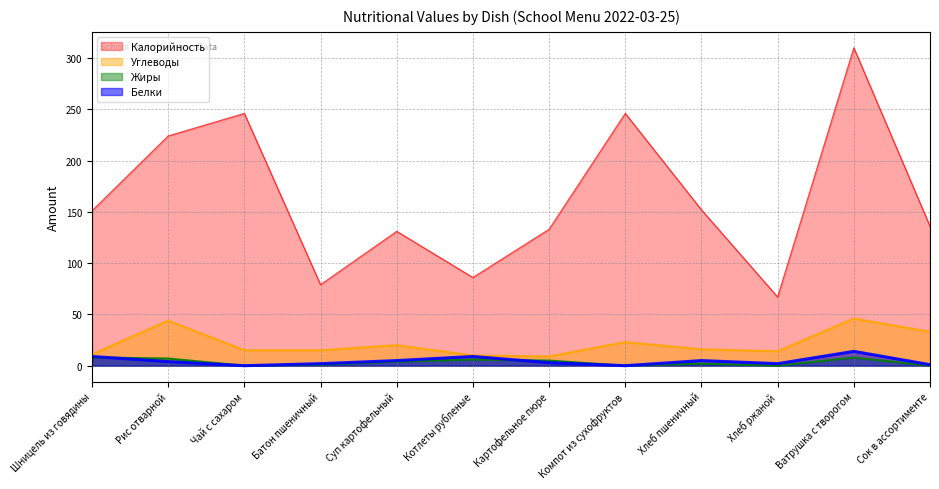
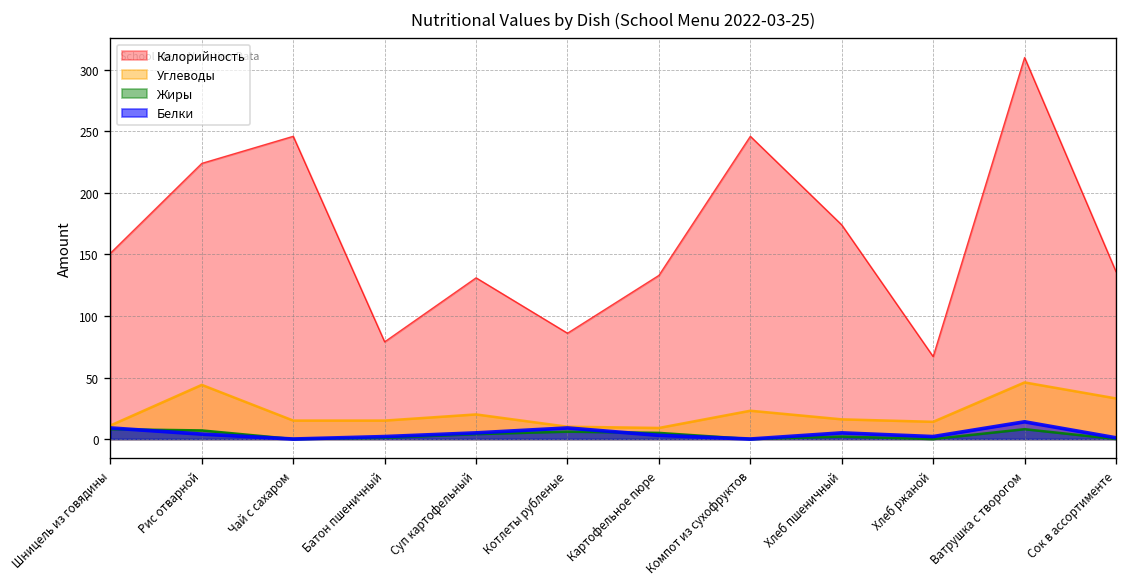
Калорийность, Хлеб пшеничный: 152 -> 174
